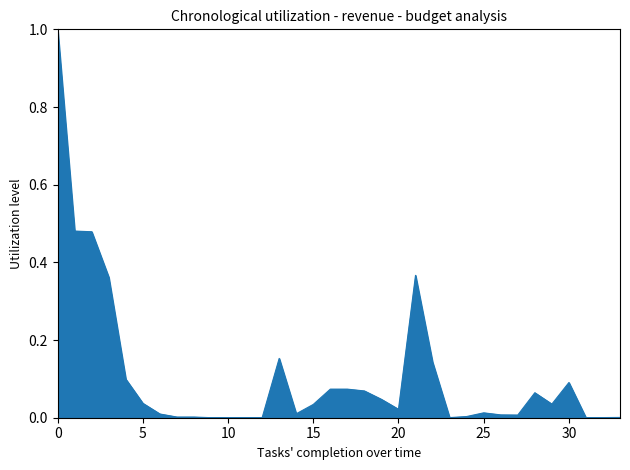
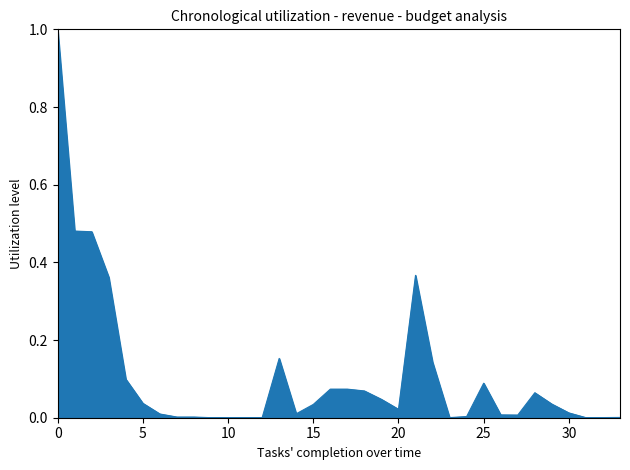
25: 0.01 -> 0.09
30: 0.09 -> 0.01
